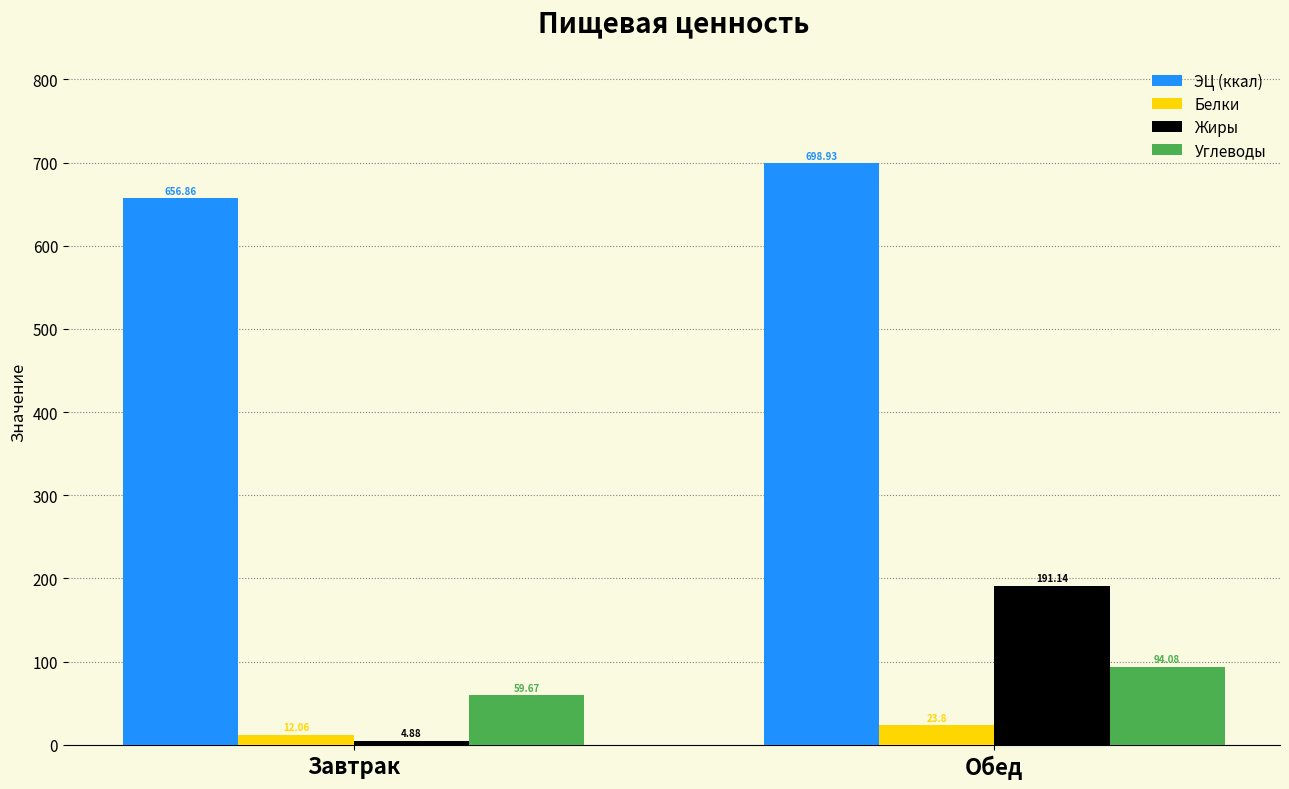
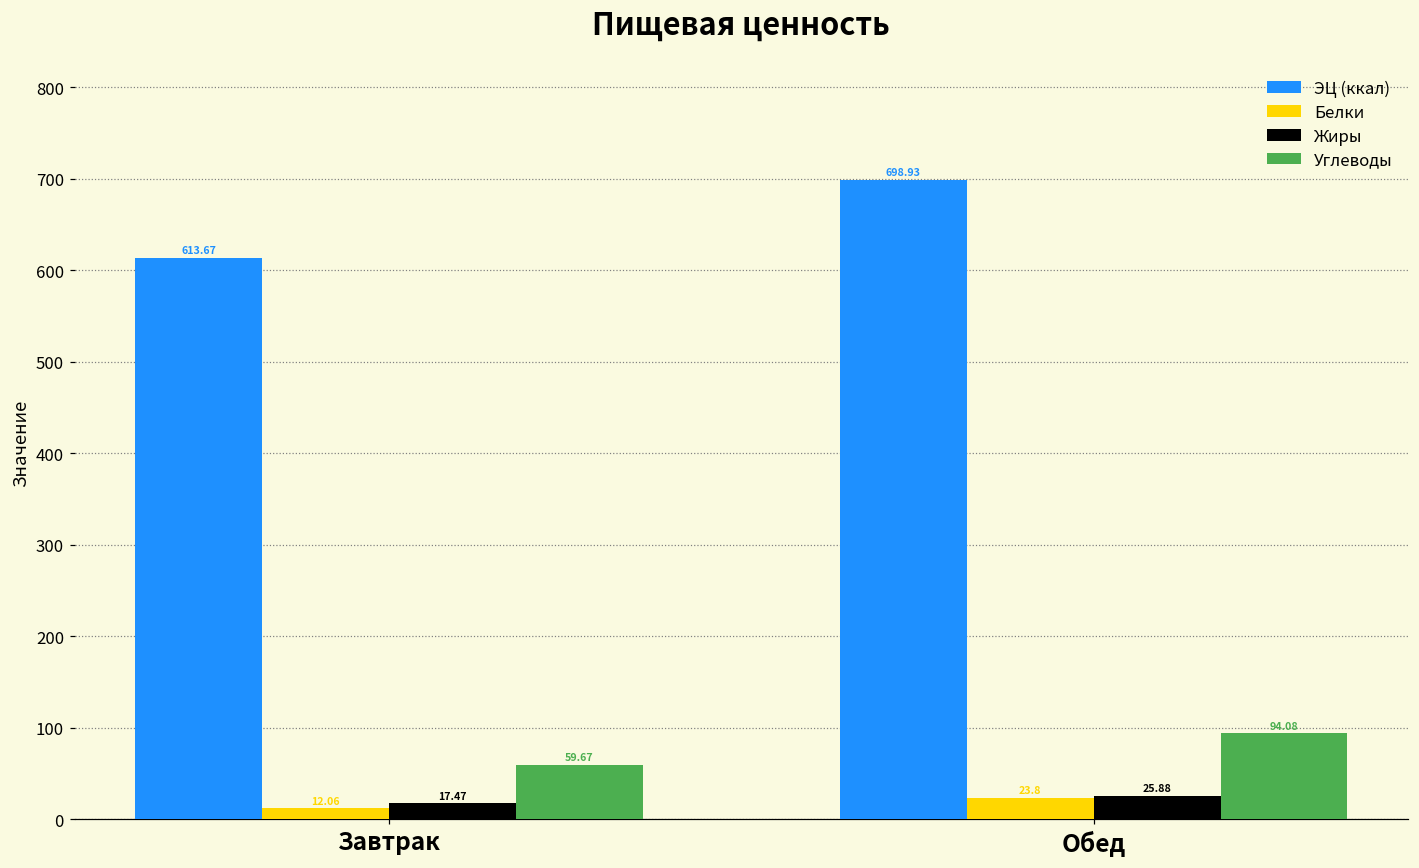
ЭЦ (ккал), Завтрак: 656.86 -> 613.67
Жиры, Завтрак: 4.88 -> 17.47
Жиры, Обед: 191.14 -> 25.88
